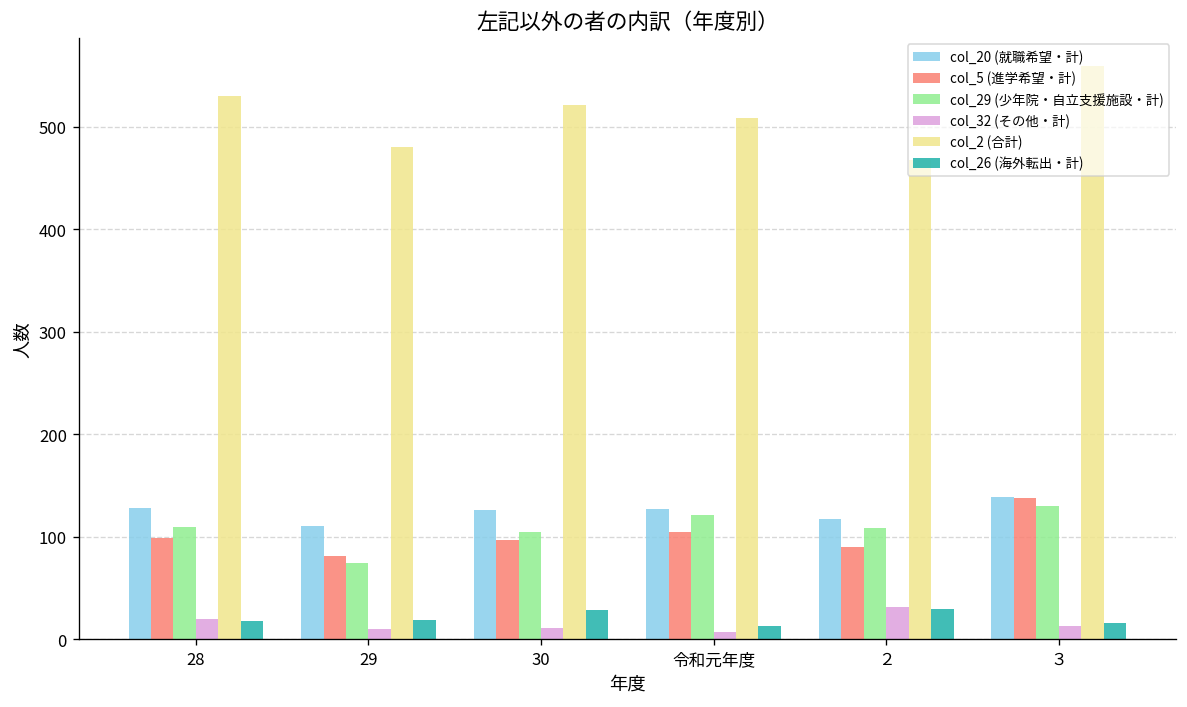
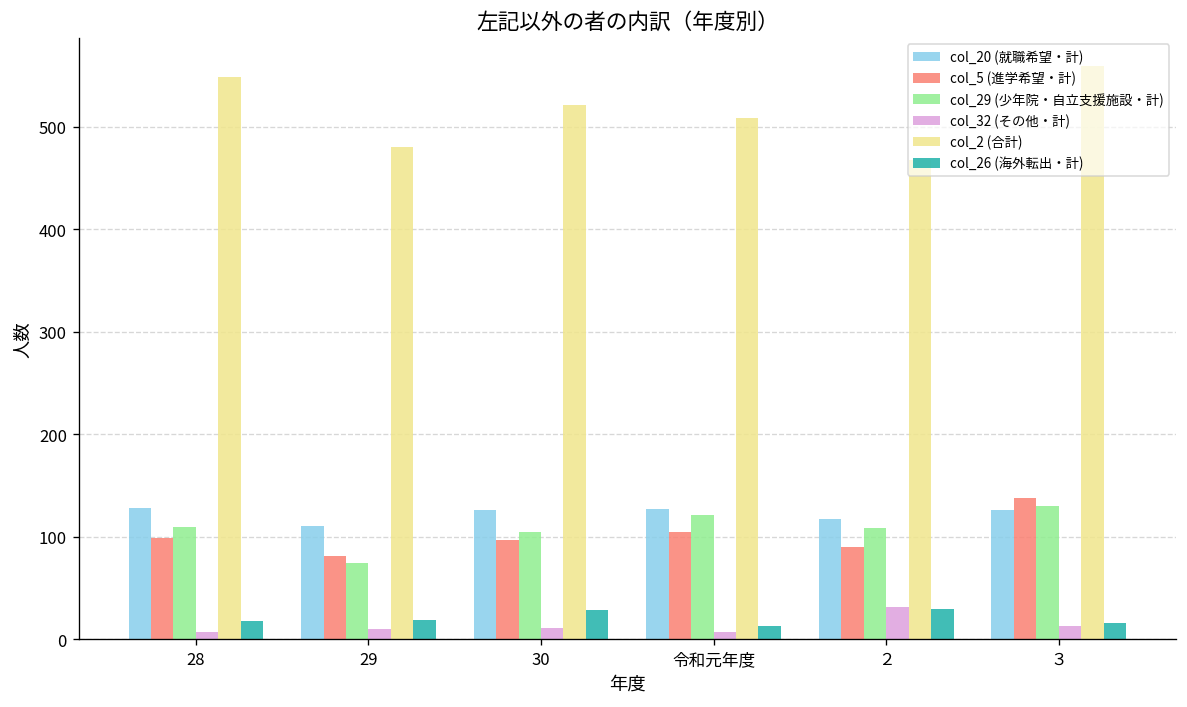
col_32 (その他・計), 28: 20 -> 10
col_2 (合計), 28: 530 -> 550
col_20 (就職希望・計), ３: 140 -> 130
